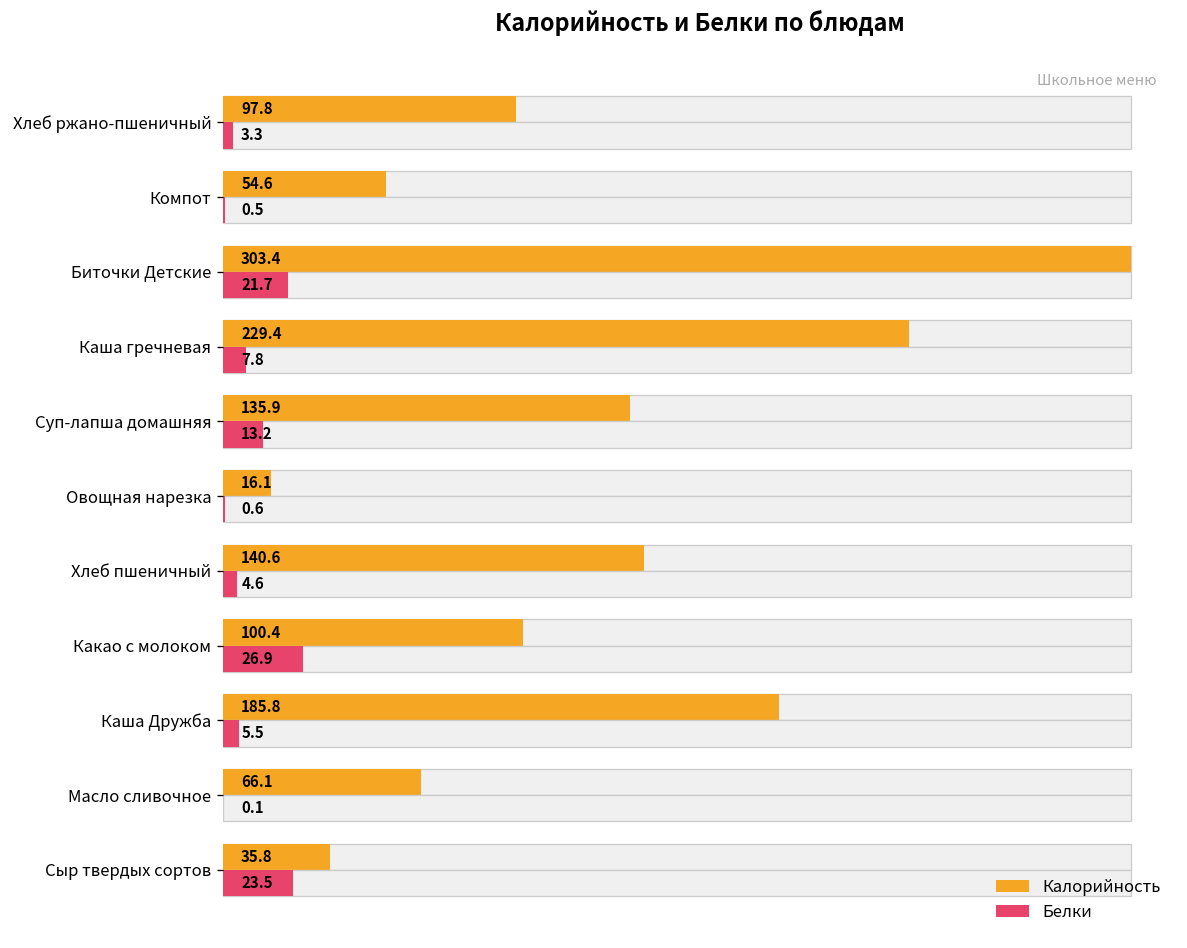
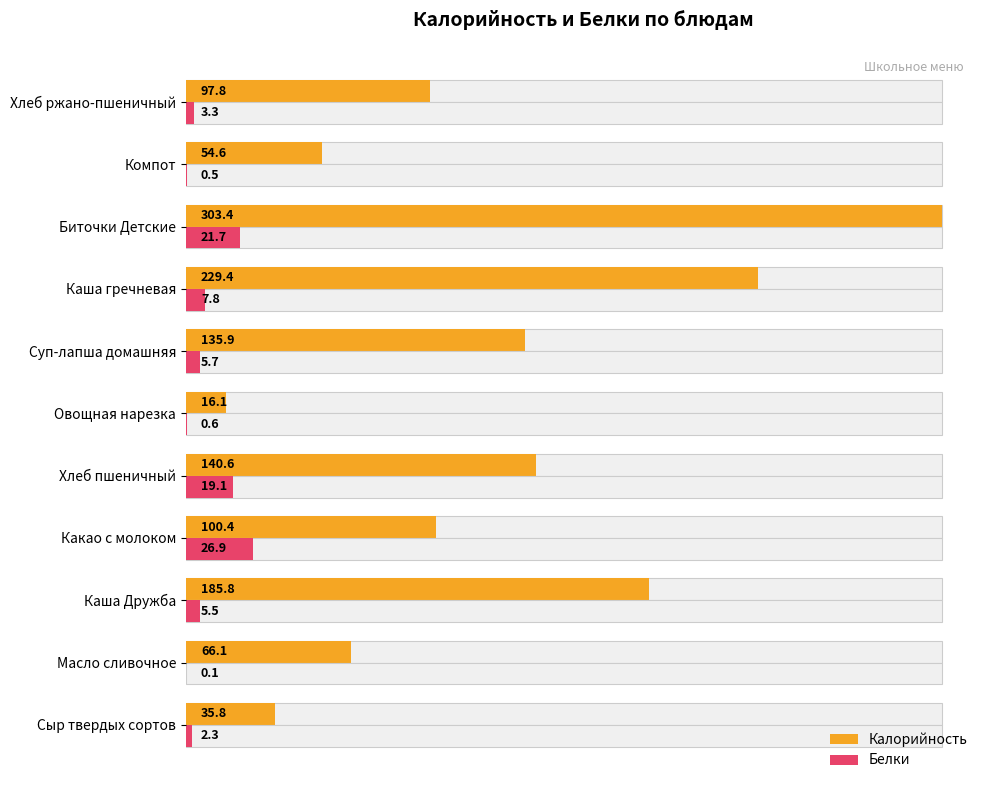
Белки, Суп-лапша домашняя: 13.2 -> 5.7
Белки, Хлеб пшеничный: 4.6 -> 19.1
Белки, Сыр твердых сортов: 23.5 -> 2.3
